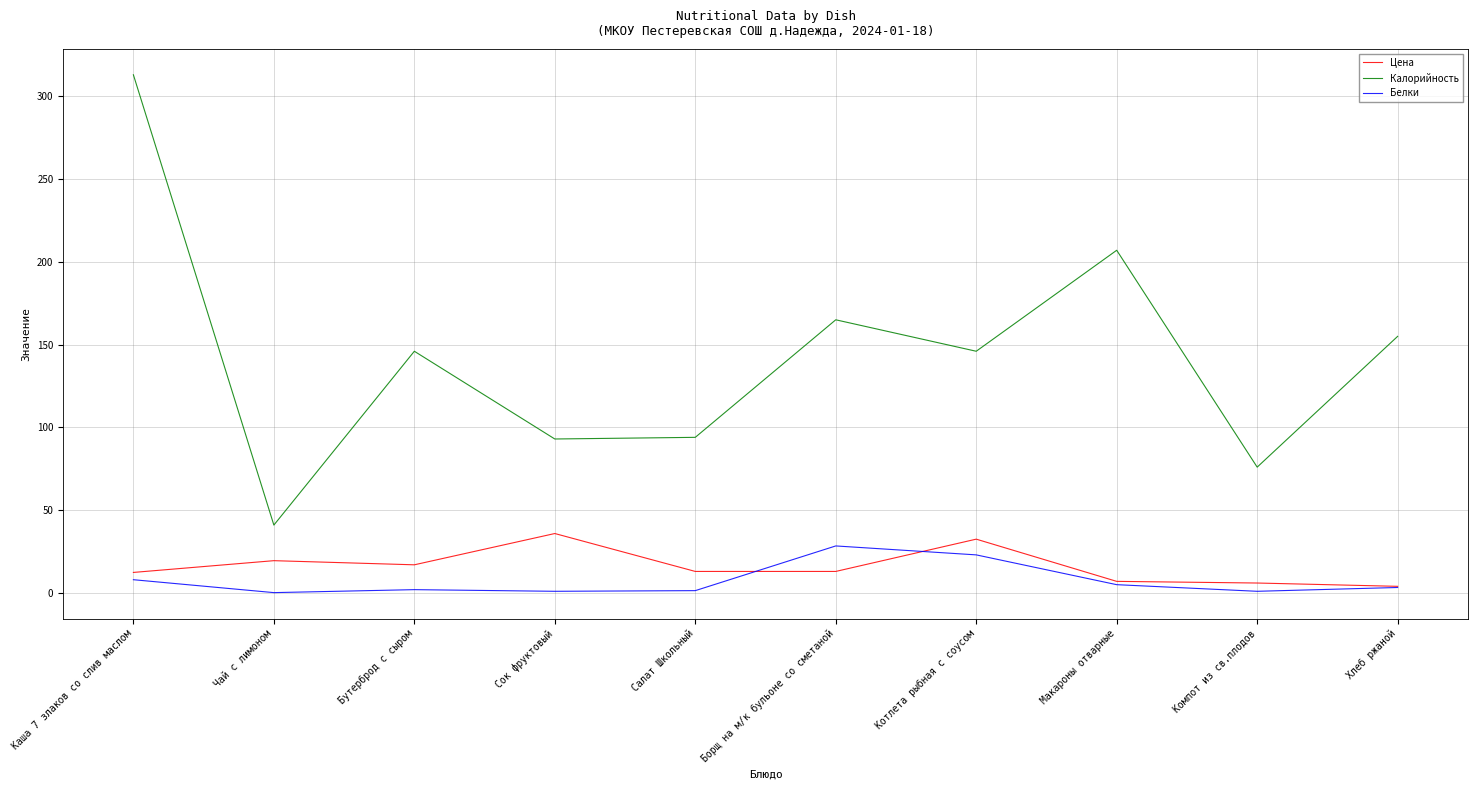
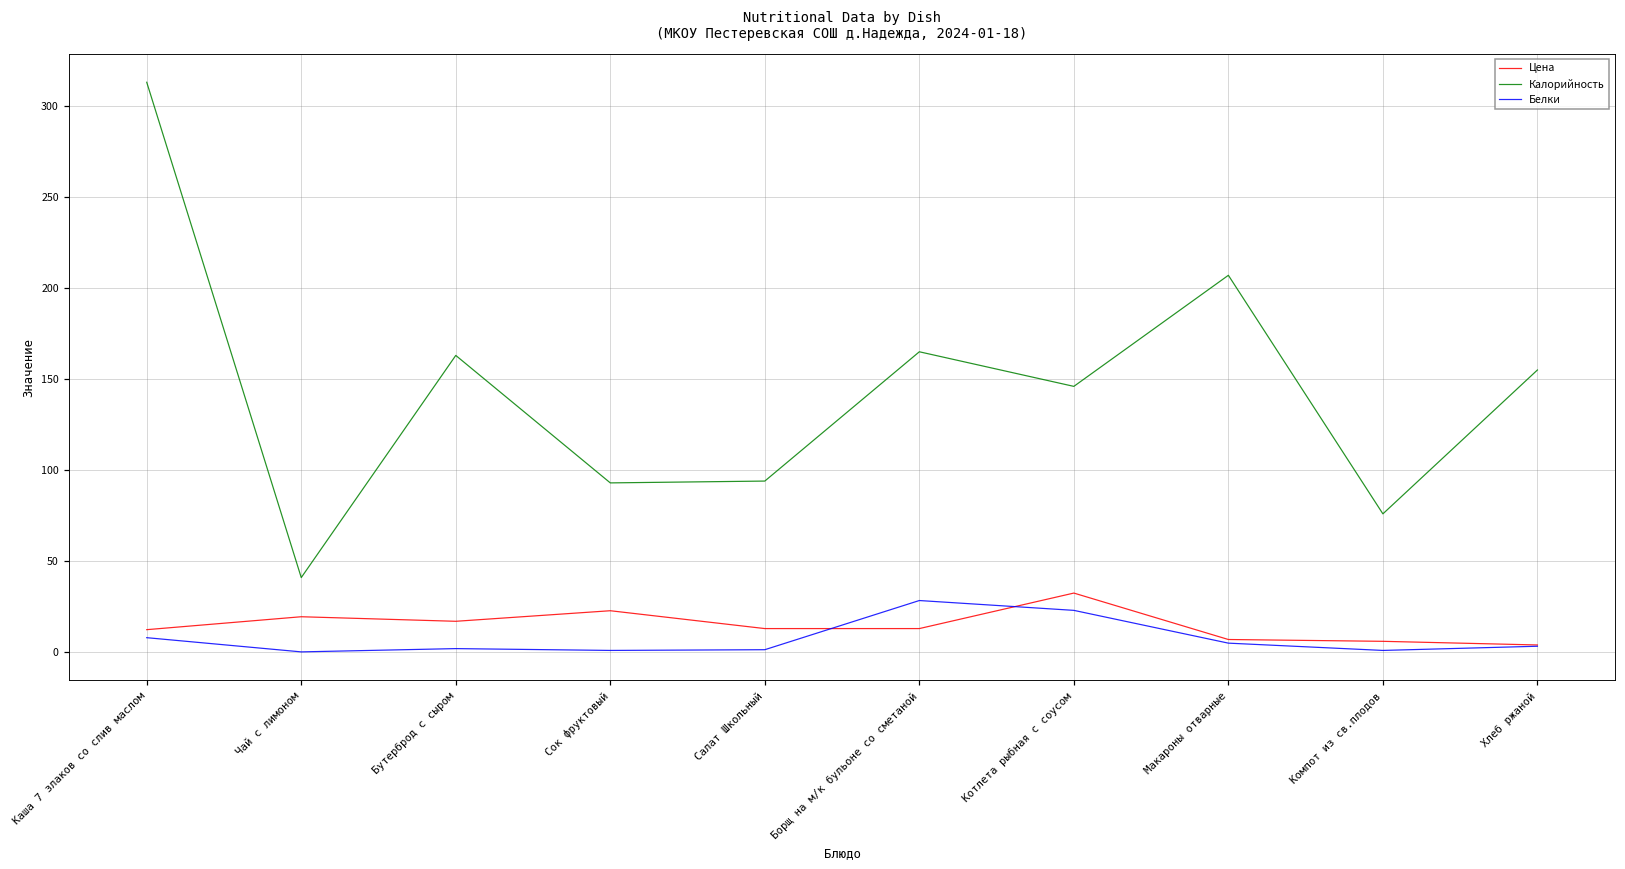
Калорийность, Бутерброд с сыром: 146 -> 163
Цена, Сок фруктовый: 36 -> 23
